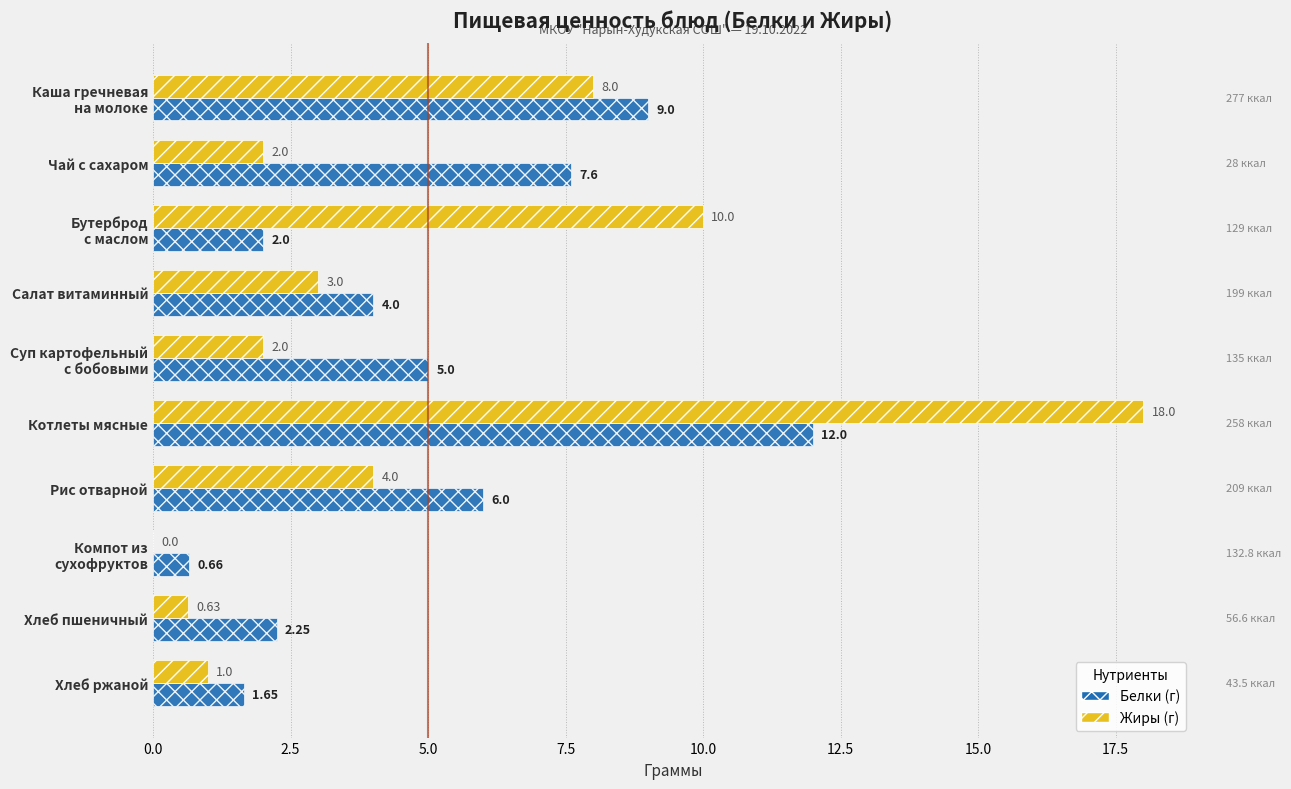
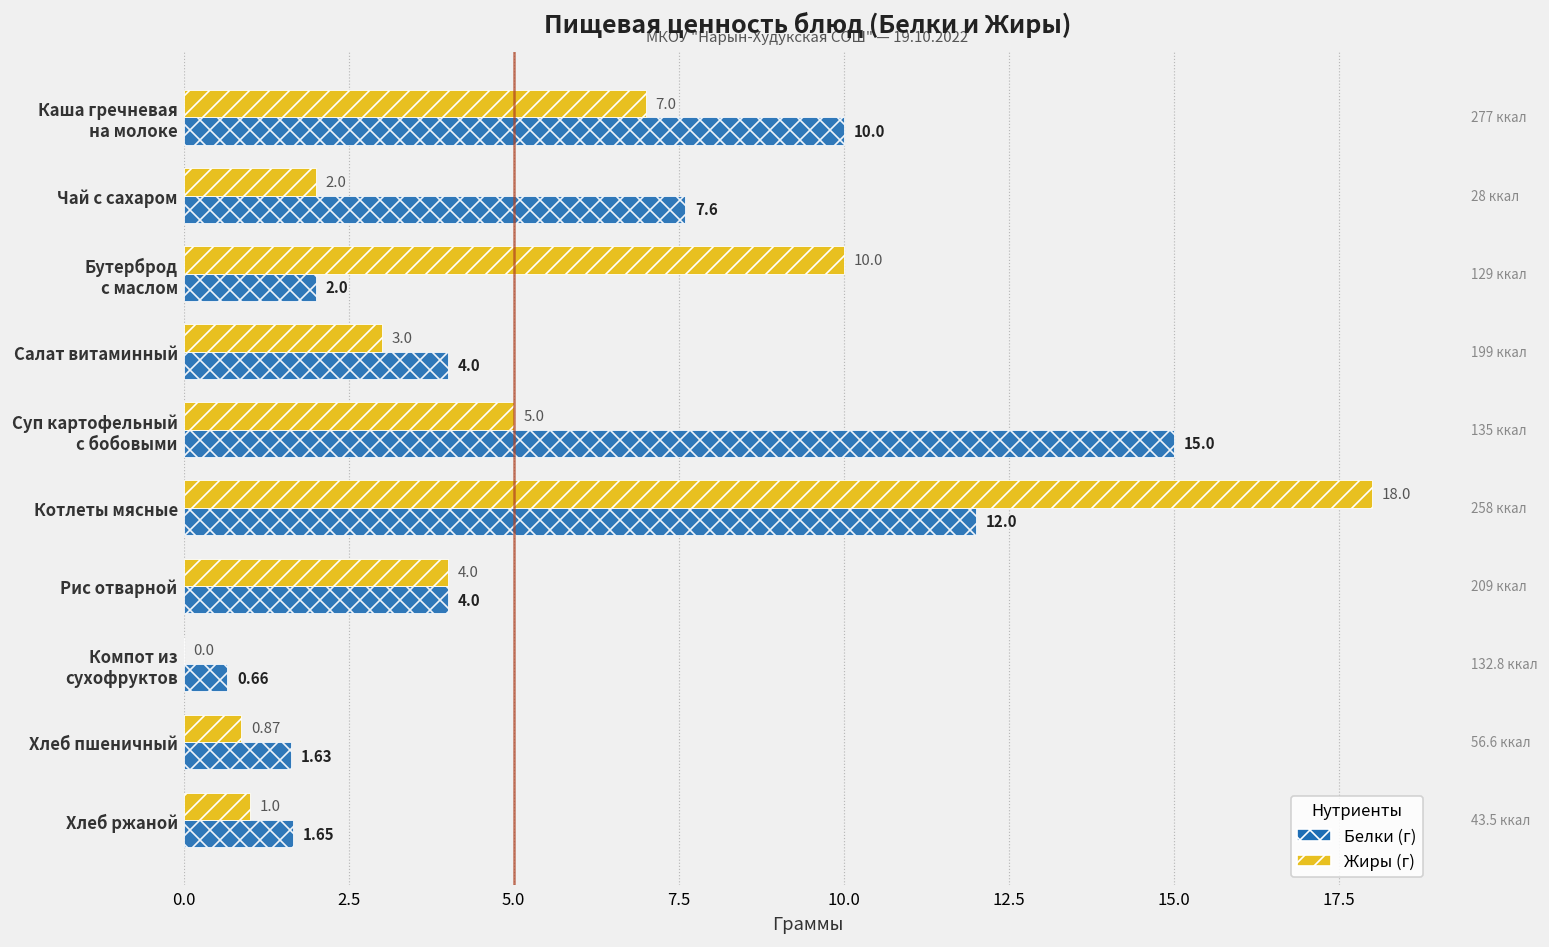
Жиры (г), Каша гречневая на молоке: 8.0 -> 7.0
Белки (г), Каша гречневая на молоке: 9.0 -> 10.0
Жиры (г), Суп картофельный с бобовыми: 2.0 -> 5.0
Белки (г), Суп картофельный с бобовыми: 5.0 -> 15.0
Белки (г), Рис отварной: 6.0 -> 4.0
Жиры (г), Хлеб пшеничный: 0.63 -> 0.87
Белки (г), Хлеб пшеничный: 2.25 -> 1.63
